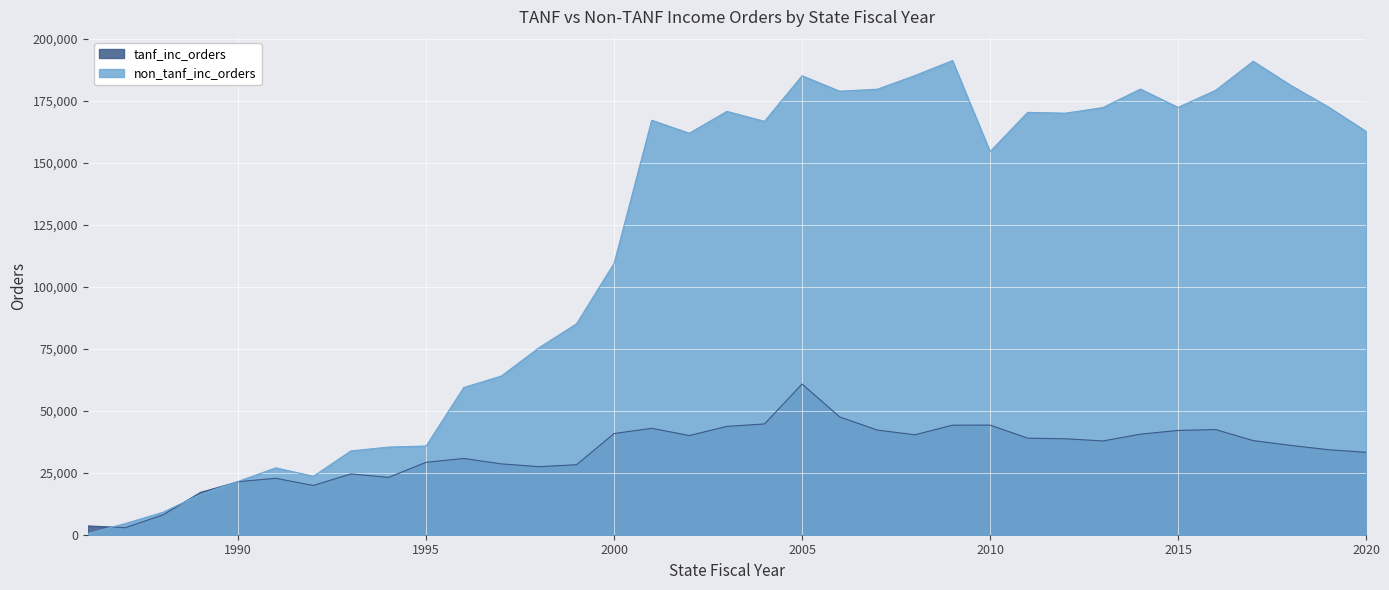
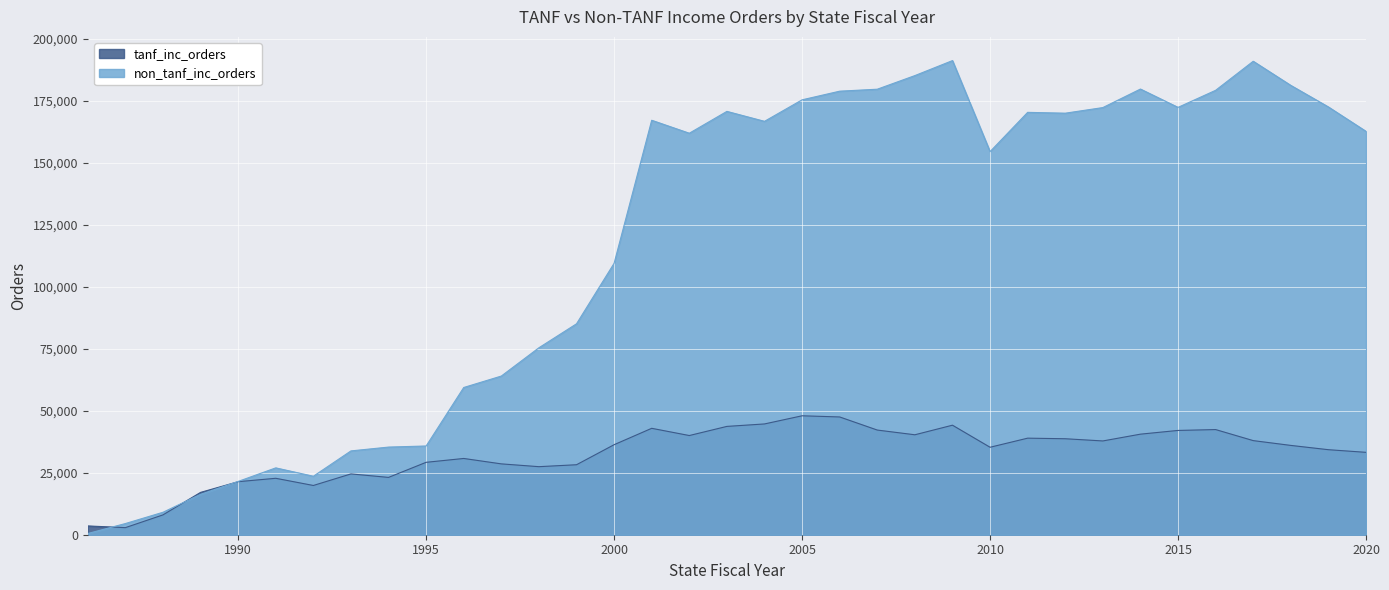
tanf_inc_orders, 2000: 41,000 -> 36,000
tanf_inc_orders, 2005: 61,000 -> 48,000
non_tanf_inc_orders, 2005: 185,000 -> 175,000
tanf_inc_orders, 2010: 44,000 -> 35,000
